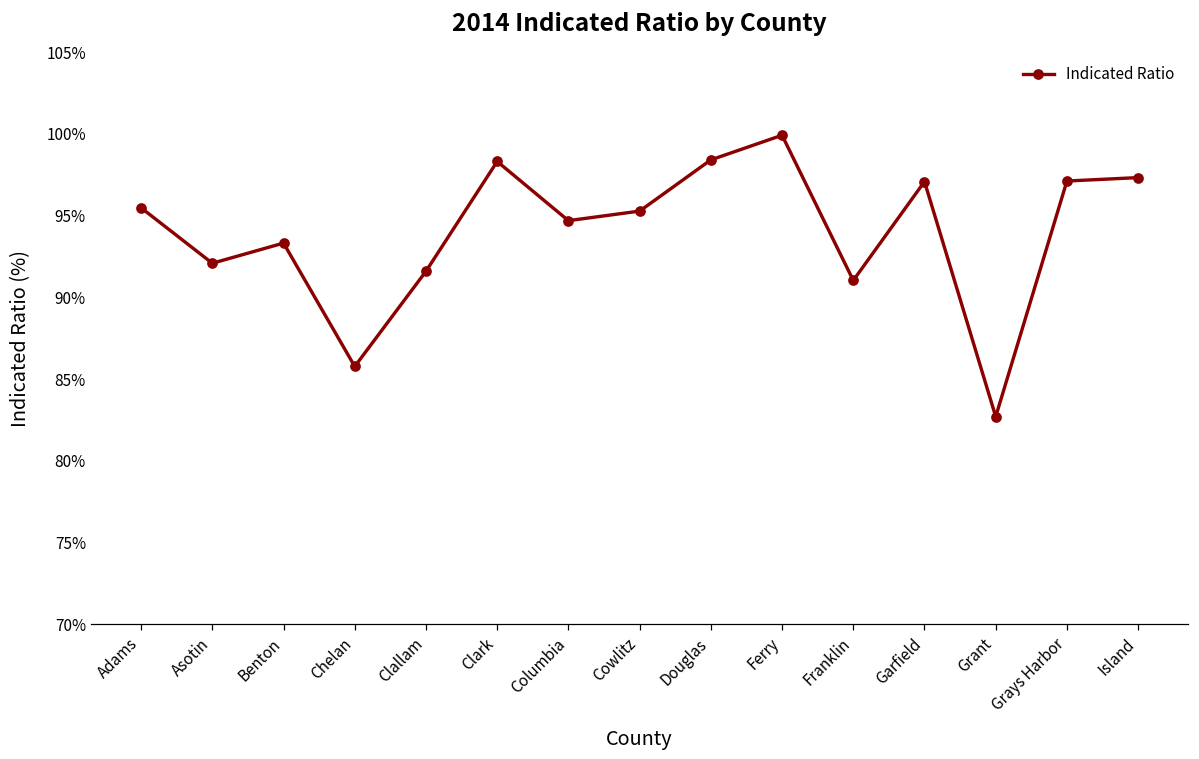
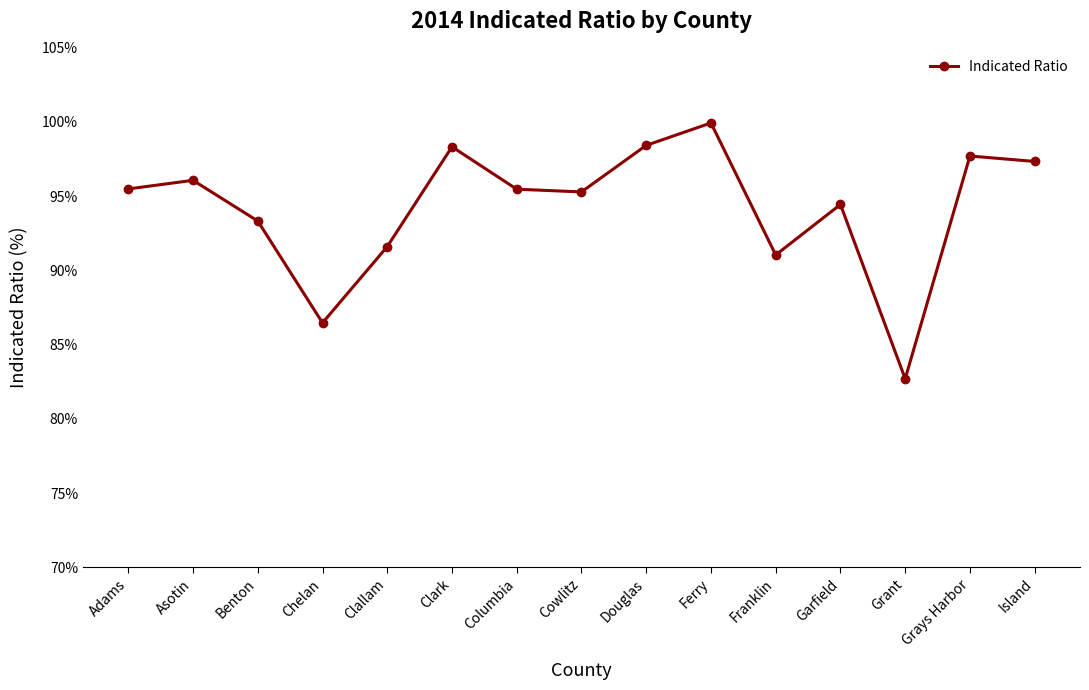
Asotin: 92.1% -> 96.1%
Chelan: 85.8% -> 86.5%
Columbia: 94.7% -> 95.5%
Garfield: 97.1% -> 94.4%
Grays Harbor: 97.1% -> 97.7%
